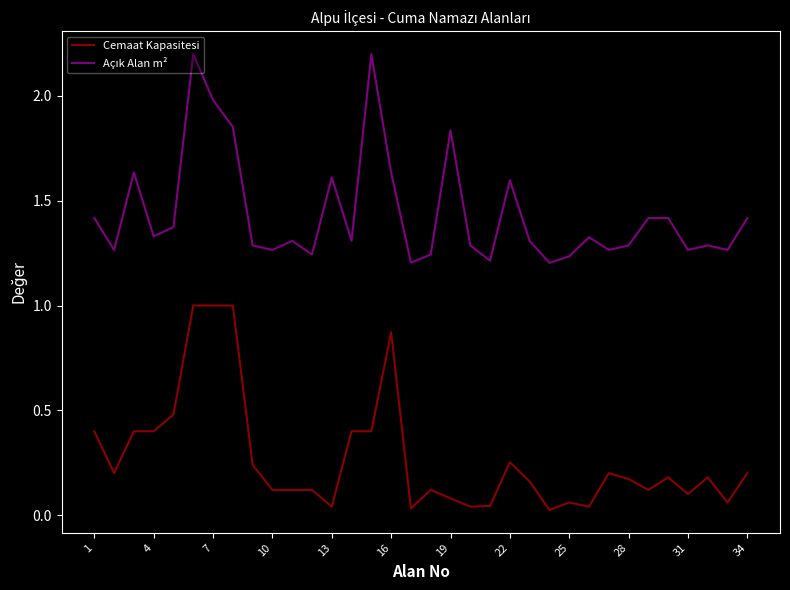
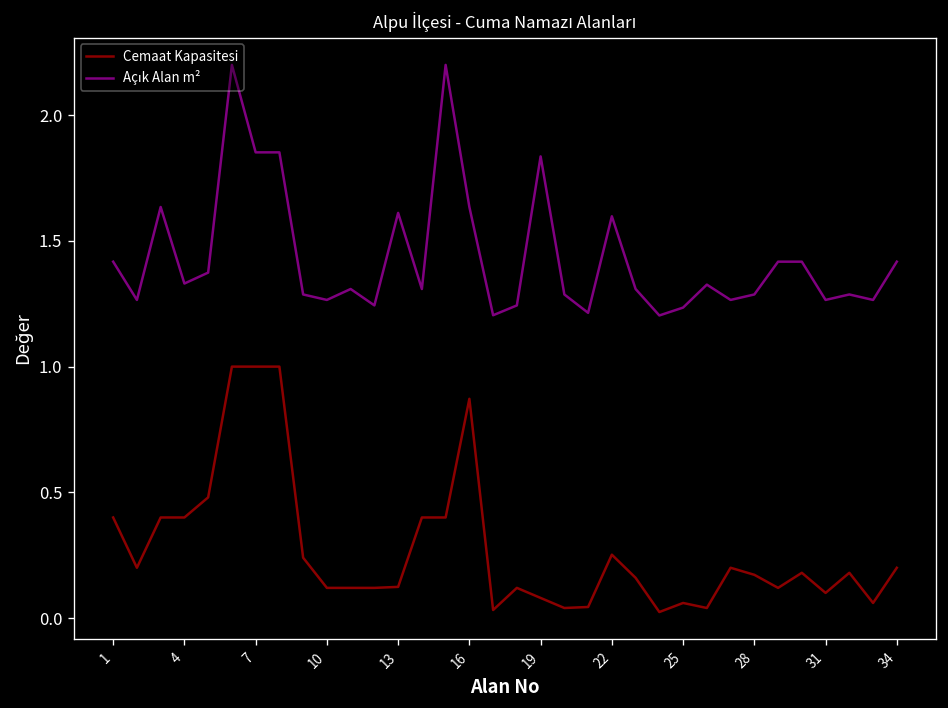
Açık Alan m², 7: 1.98 -> 1.85
Cemaat Kapasitesi, 13: 0.04 -> 0.12
